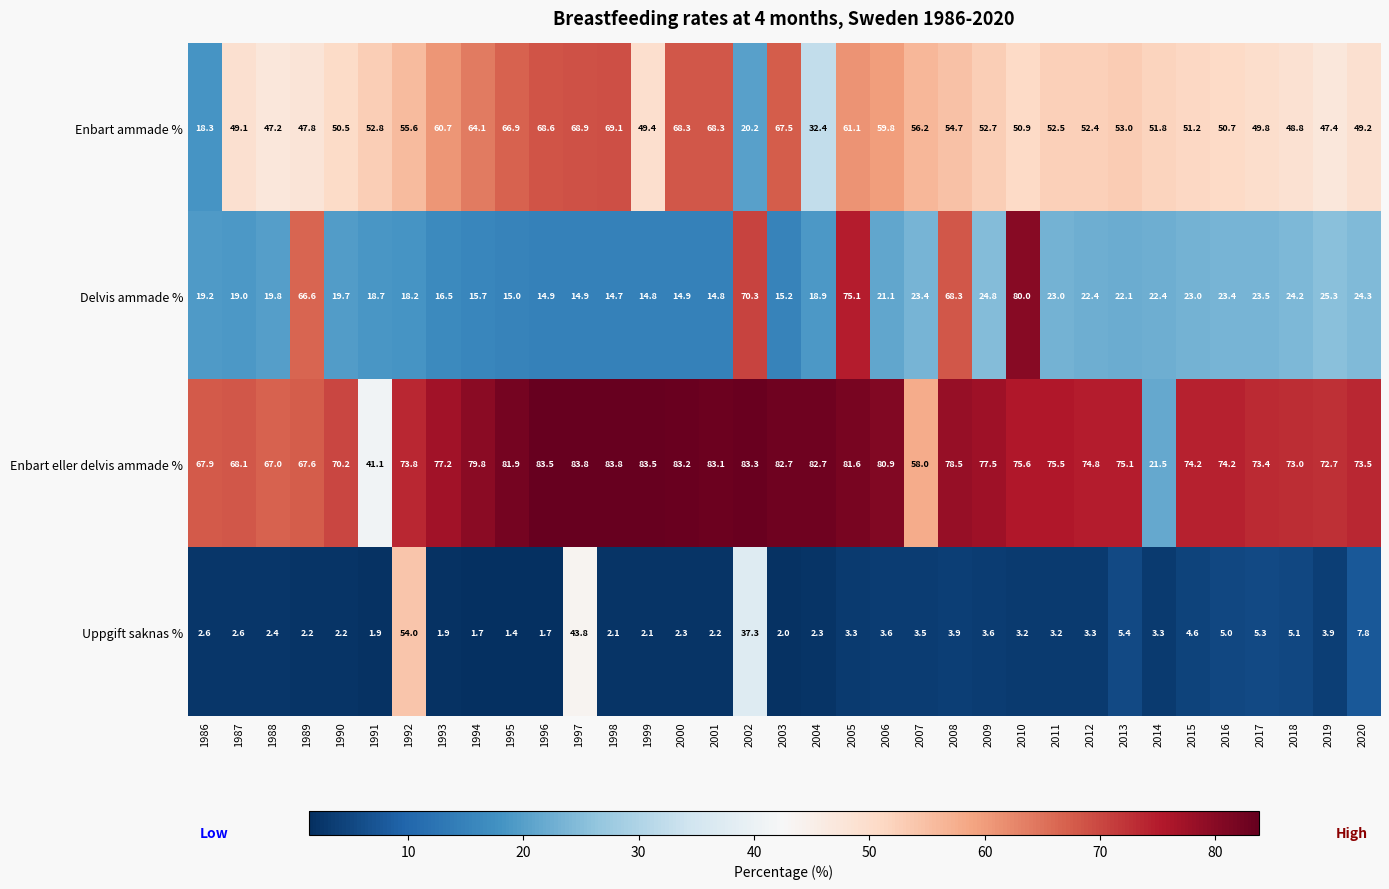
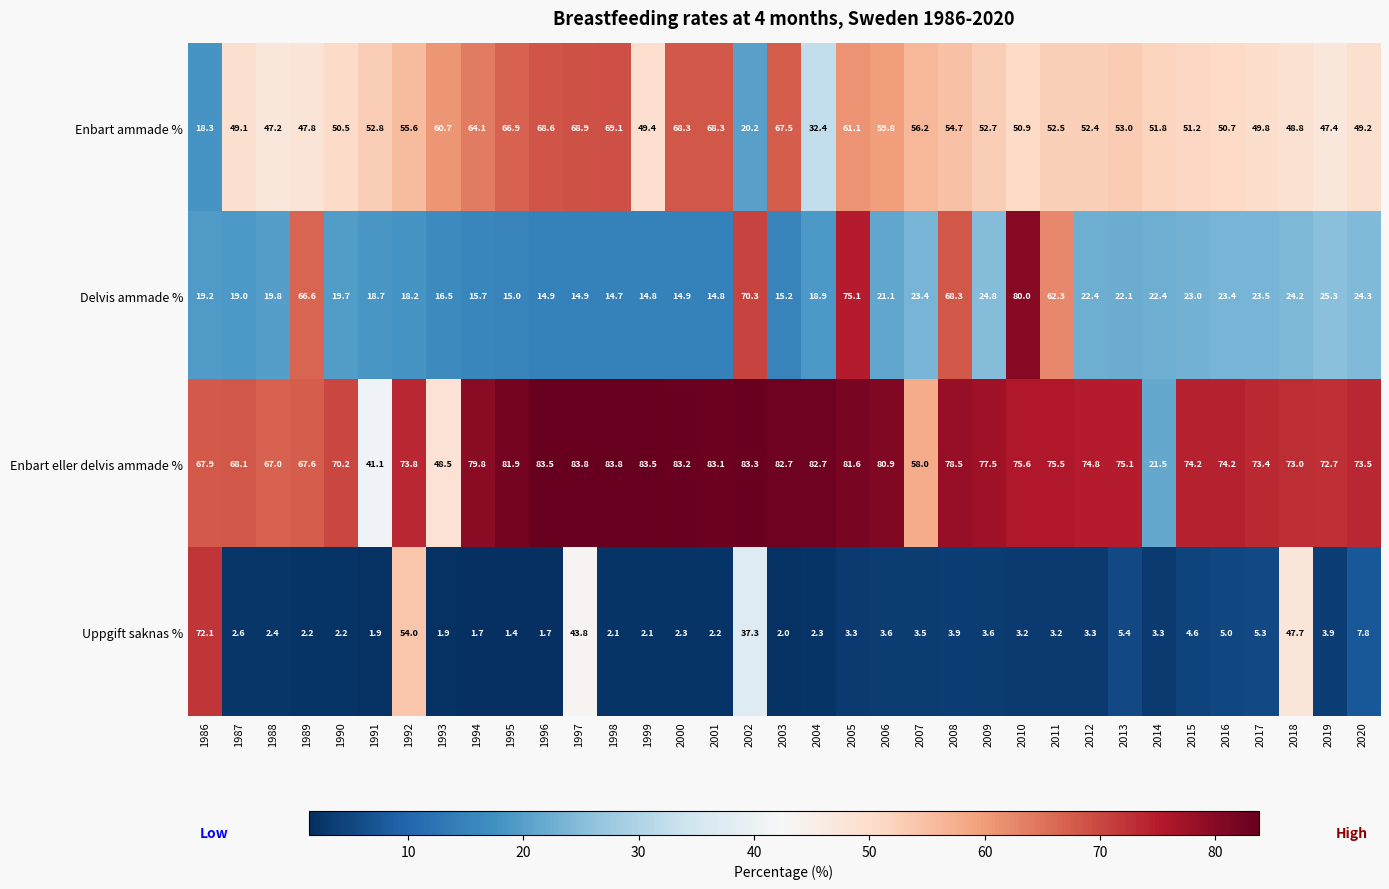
Delvis ammade %, 2011: 23.0 -> 62.3
Enbart eller delvis ammade %, 1993: 77.2 -> 48.5
Uppgift saknas %, 1986: 2.6 -> 72.1
Uppgift saknas %, 2018: 5.1 -> 47.7
